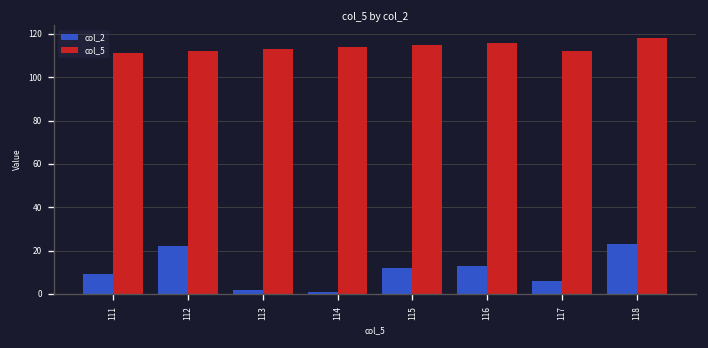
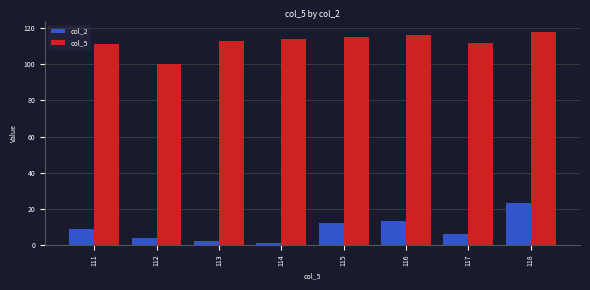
col_2, 112: 22 -> 4
col_5, 112: 112 -> 100
